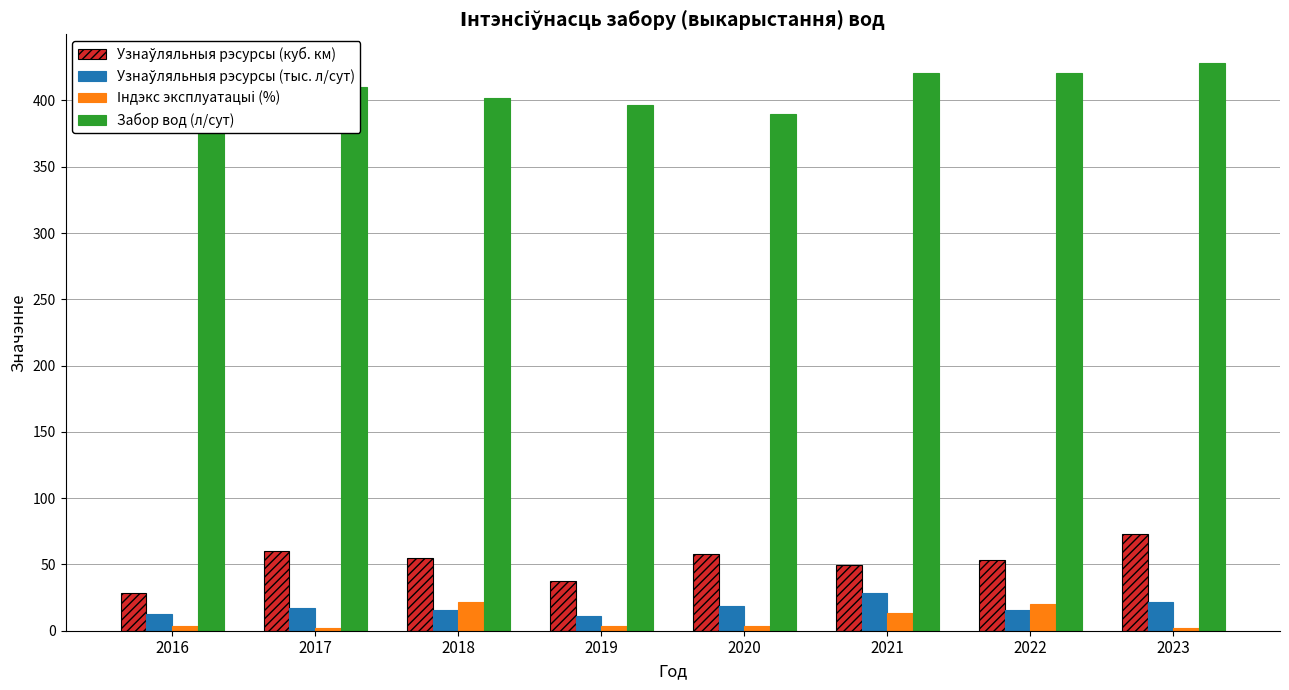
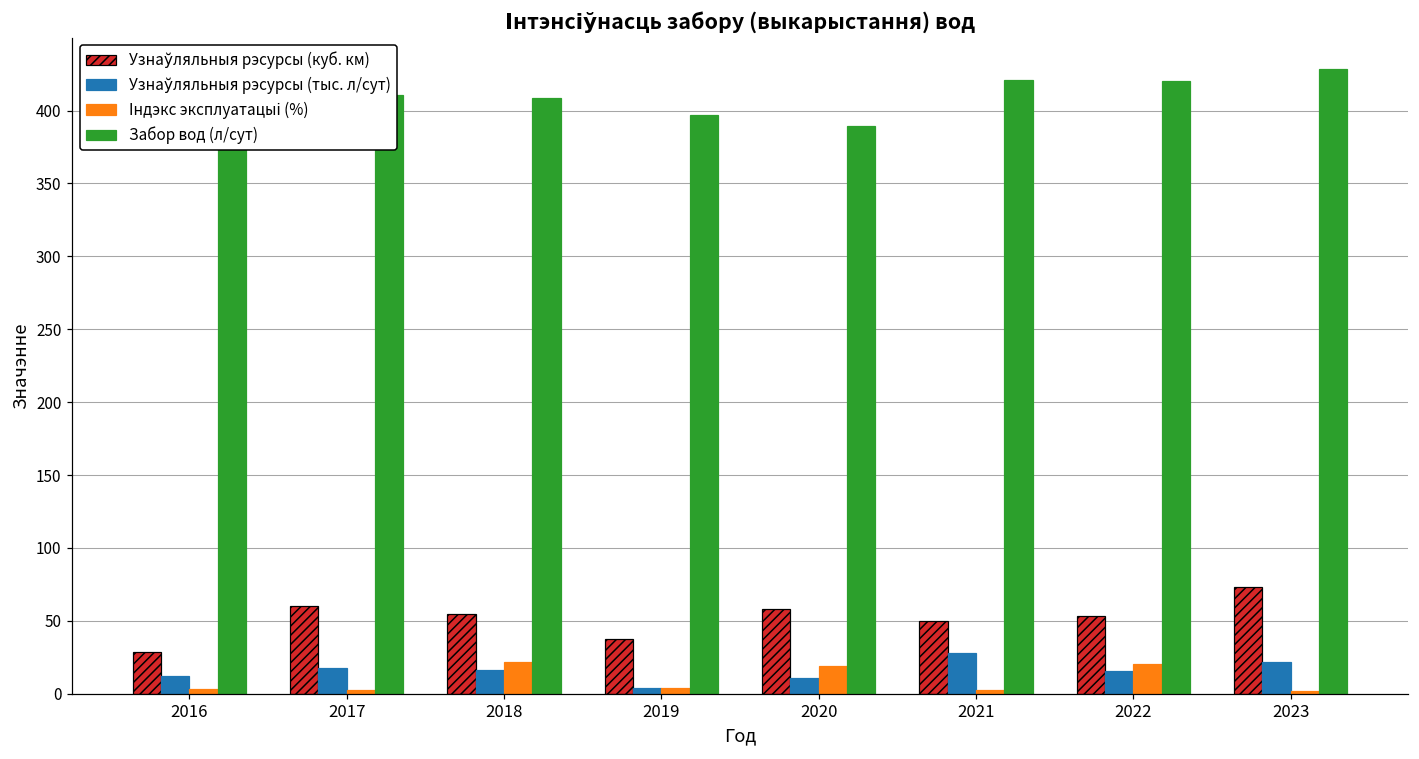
Забор вод (л/сут), 2018: 402 -> 409
Узнаўляльныя рэсурсы (тыс. л/сут), 2019: 11 -> 4
Узнаўляльныя рэсурсы (тыс. л/сут), 2020: 18 -> 11
Індэкс эксплуатацыі (%), 2020: 4 -> 19
Індэкс эксплуатацыі (%), 2021: 13 -> 3
